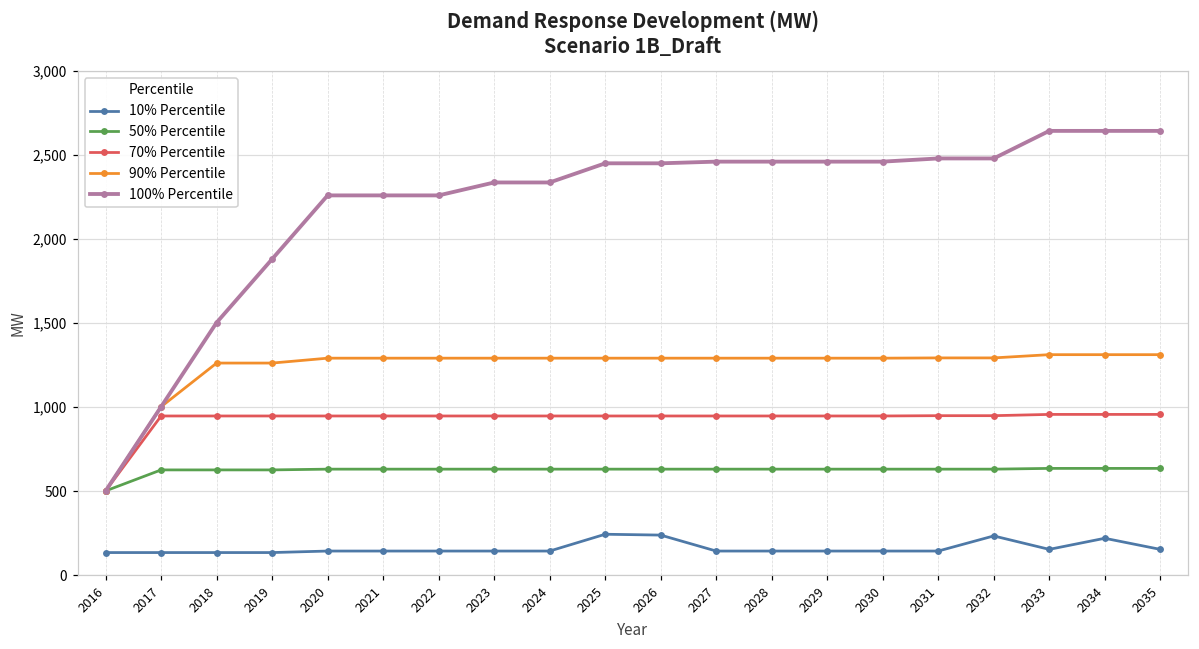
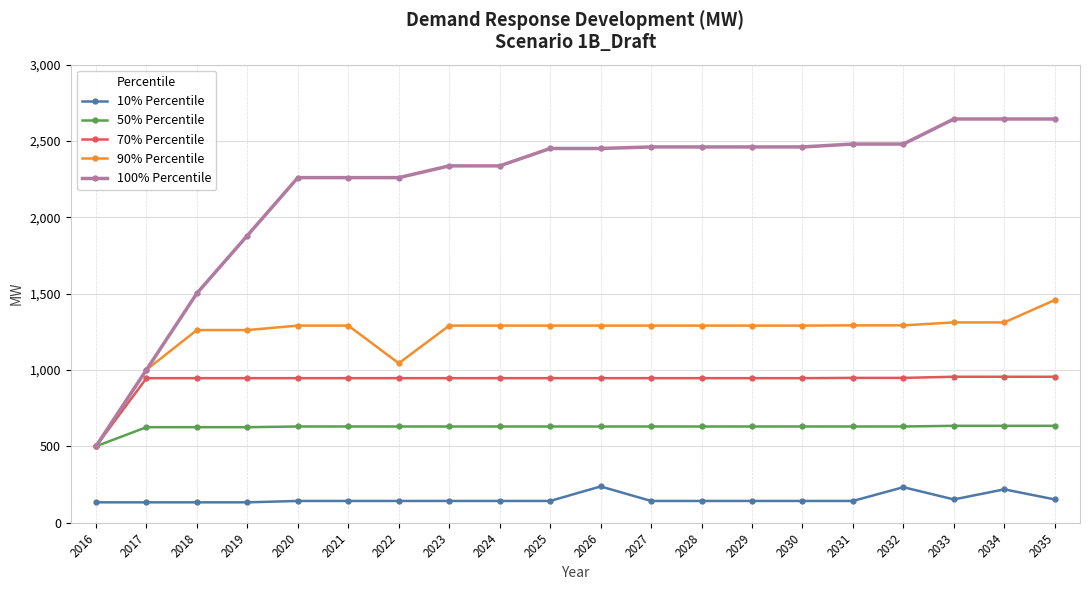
90% Percentile, 2022: 1,290 -> 1,040
10% Percentile, 2025: 240 -> 140
90% Percentile, 2035: 1,310 -> 1,460
